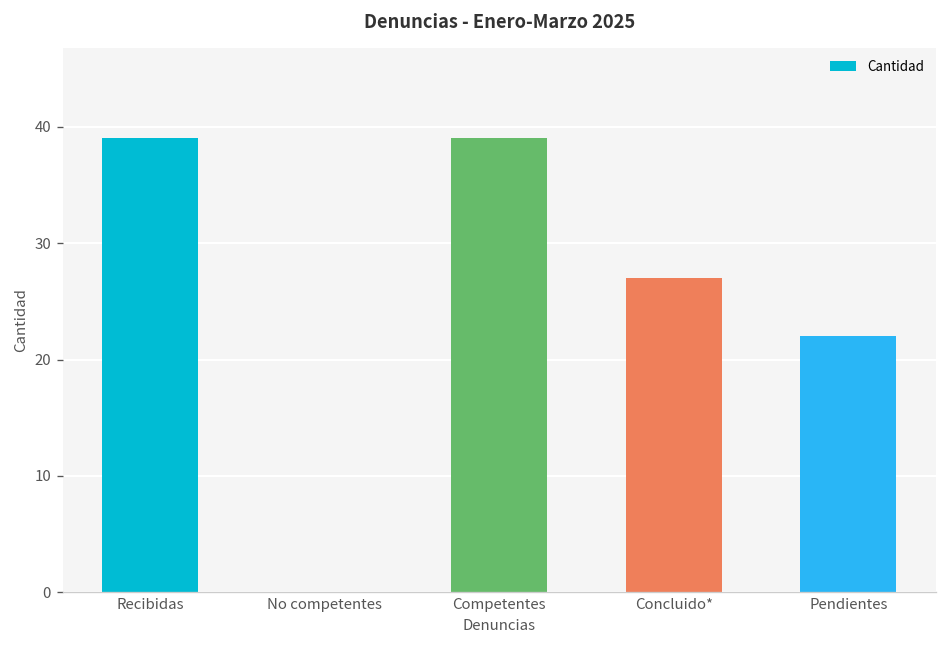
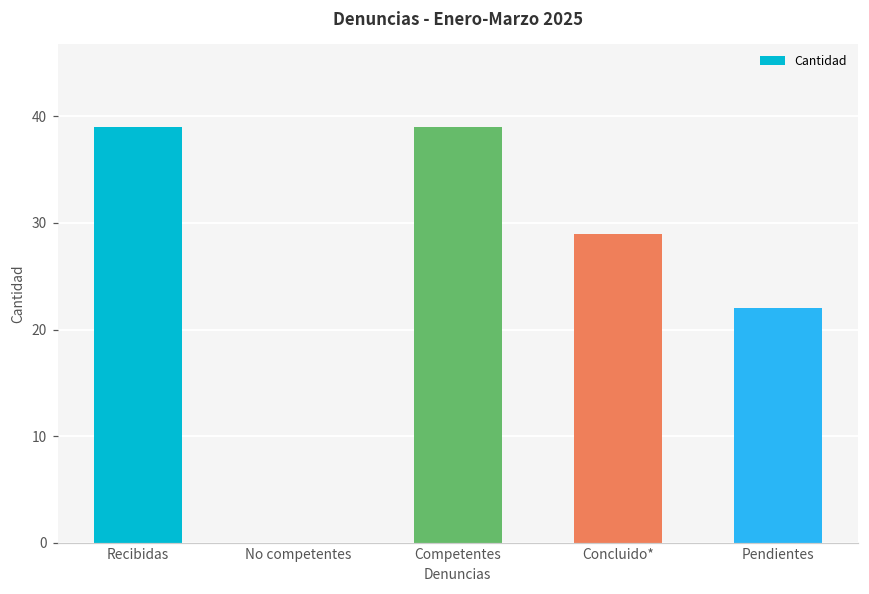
Concluido*: 27 -> 29
